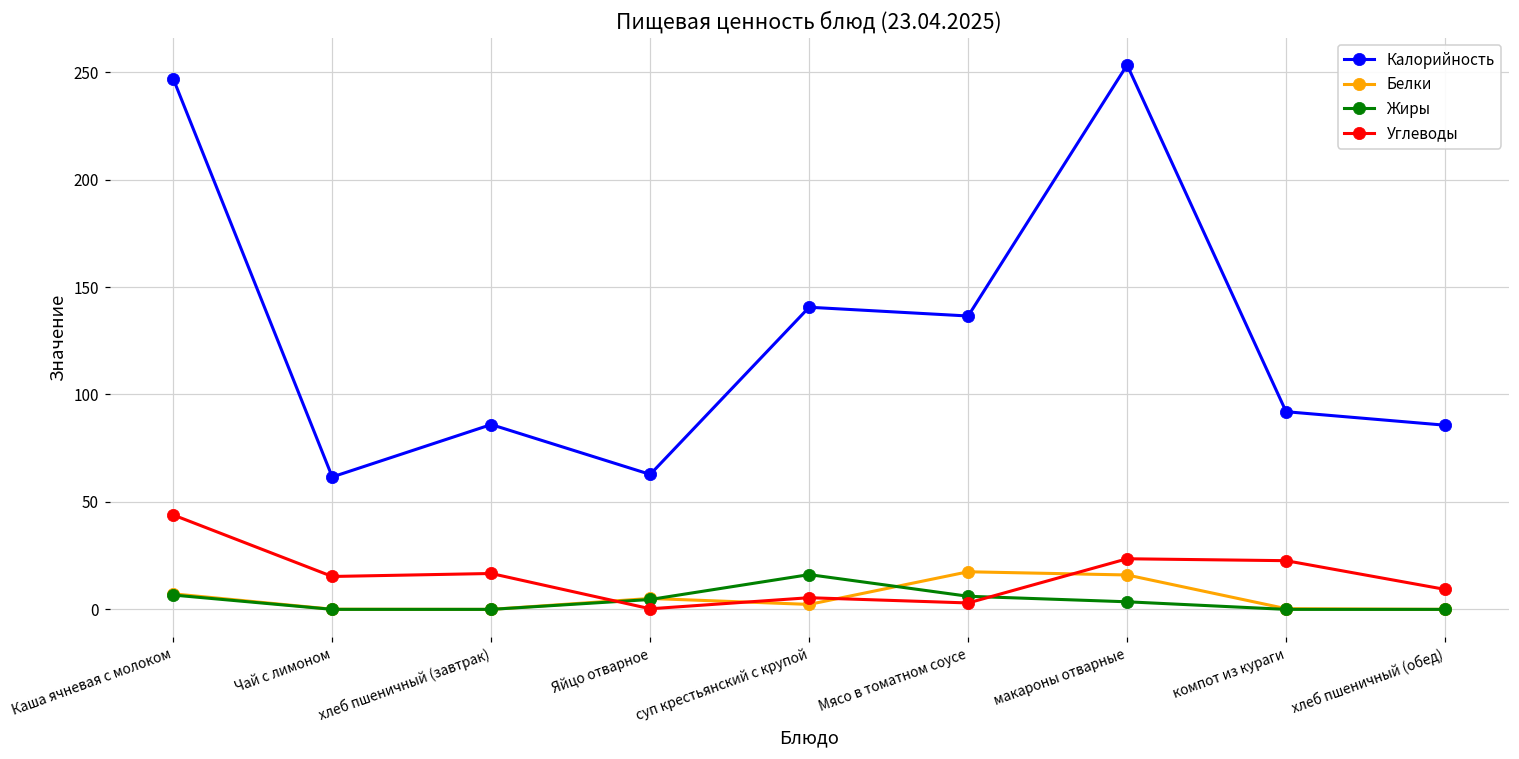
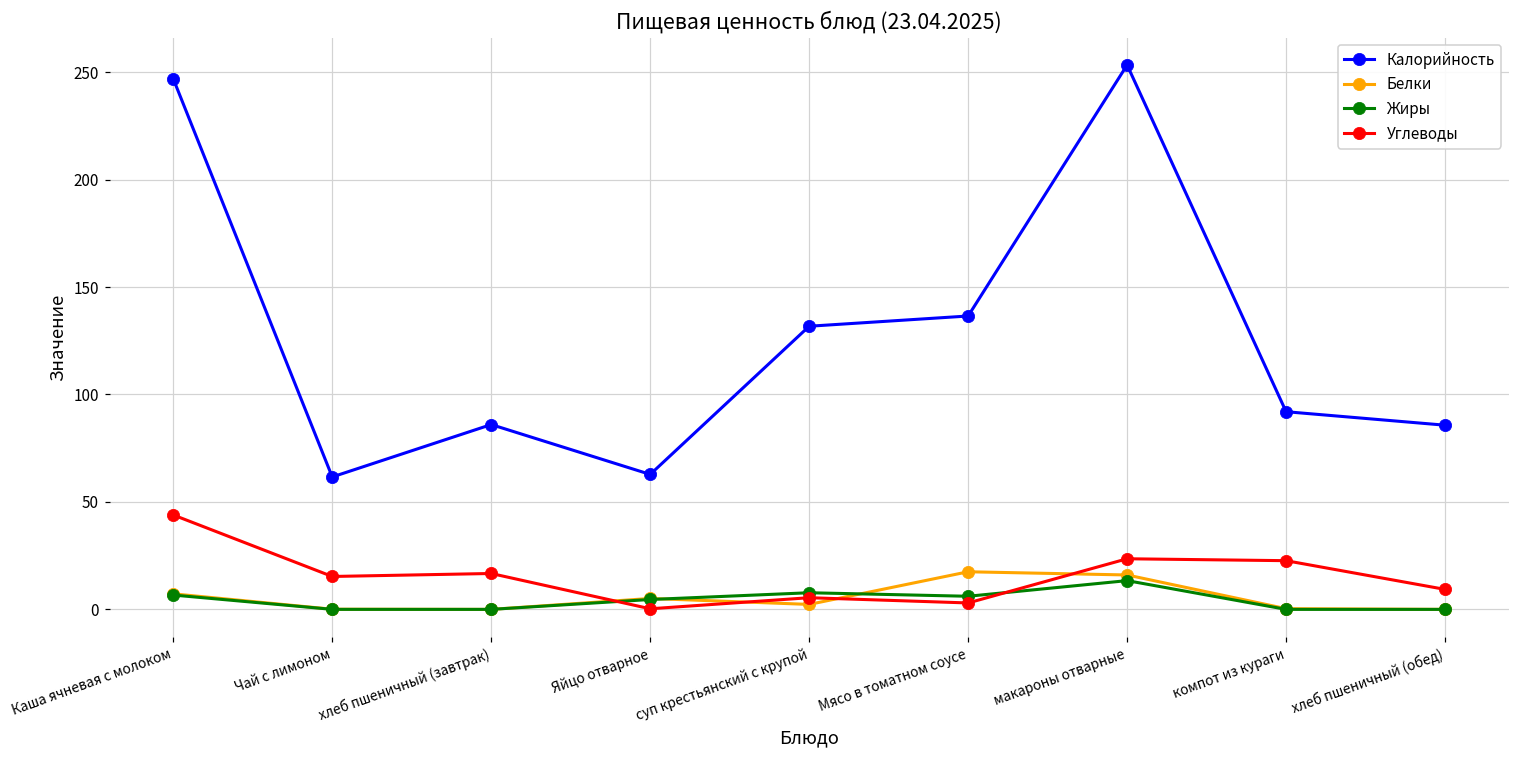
Калорийность, суп крестьянский с крупой: 141 -> 132
Жиры, суп крестьянский с крупой: 16 -> 8
Жиры, макароны отварные: 4 -> 13
